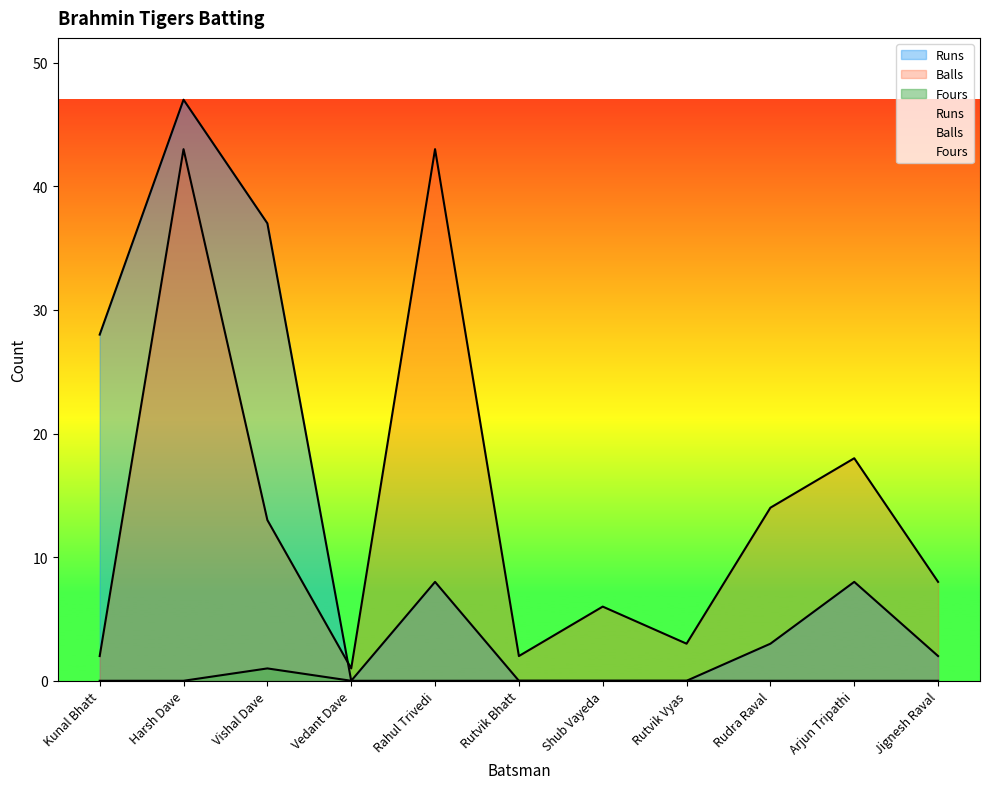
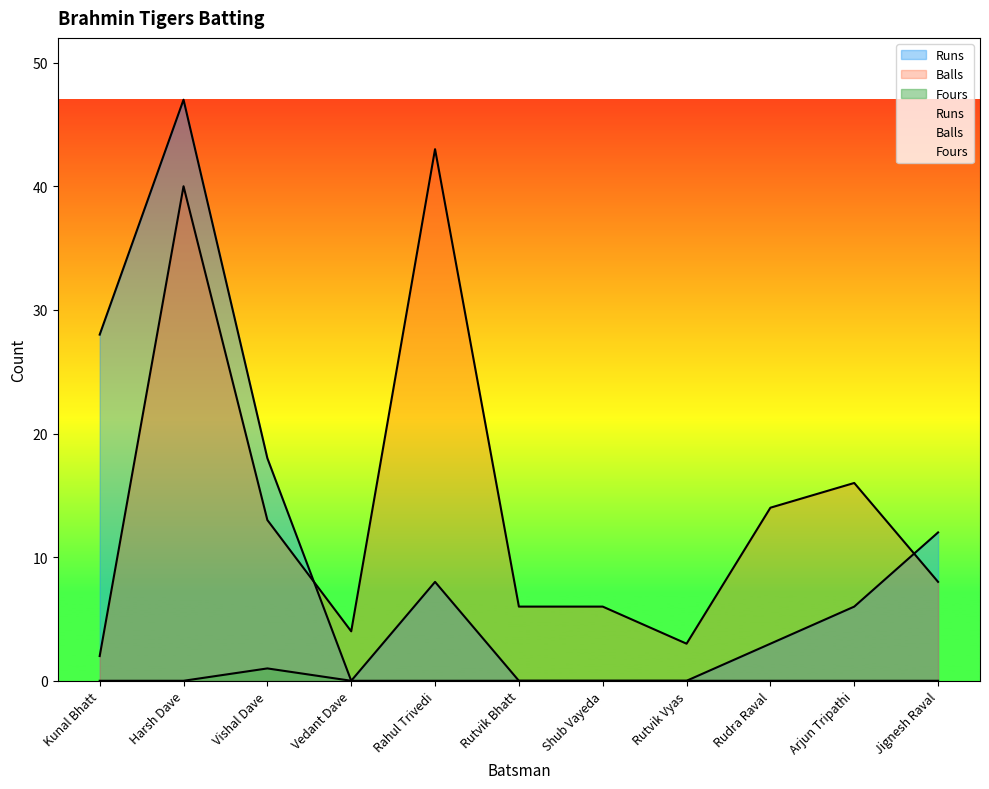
Balls, Harsh Dave: 43 -> 40
Runs, Vishal Dave: 37 -> 18
Balls, Vedant Dave: 1 -> 4
Balls, Rutvik Bhatt: 2 -> 6
Runs, Arjun Tripathi: 8 -> 6
Balls, Arjun Tripathi: 18 -> 16
Runs, Jignesh Raval: 2 -> 12
